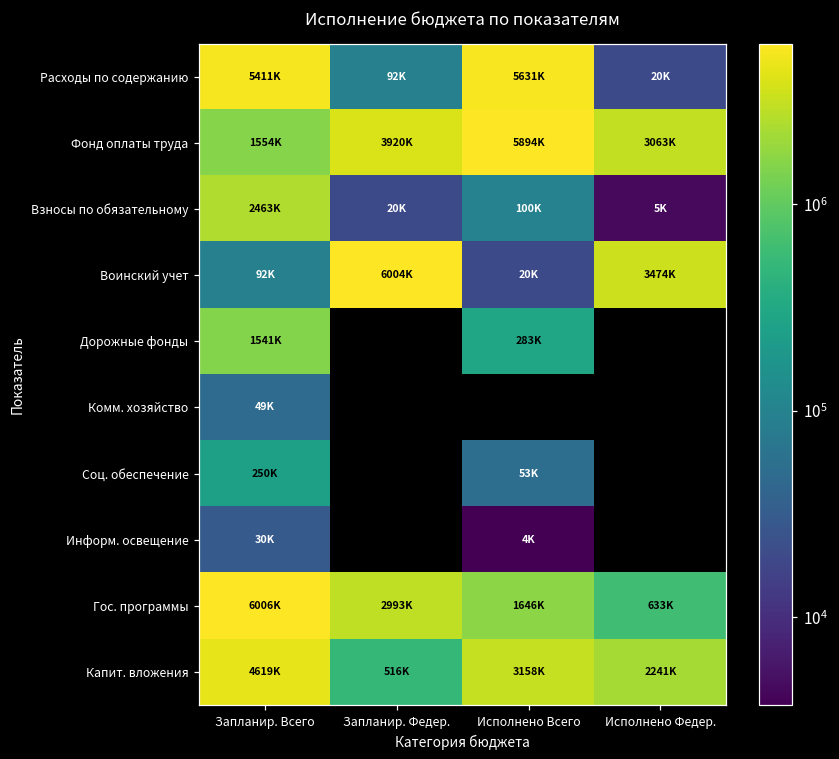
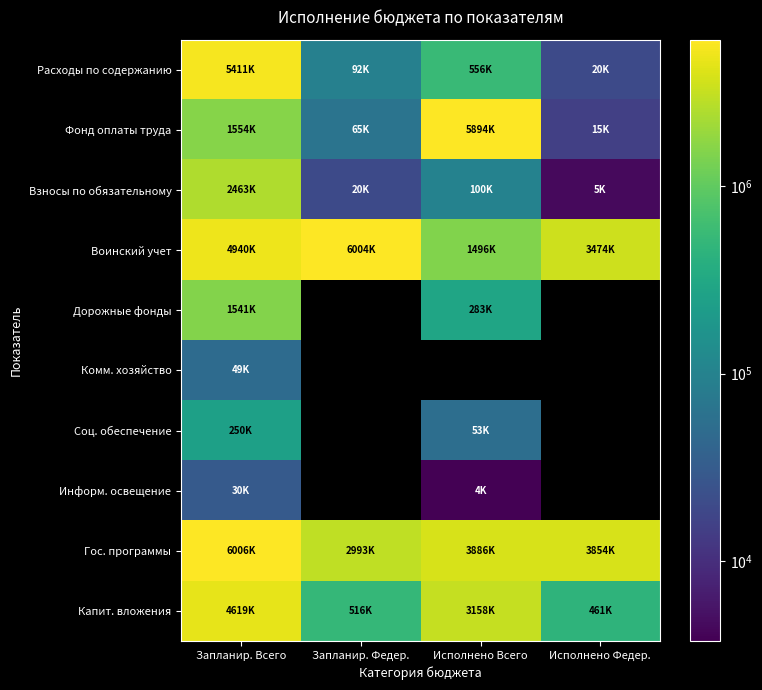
Расходы по содержанию, Исполнено Всего: 5631K -> 556K
Фонд оплаты труда, Запланир. Федер.: 3920K -> 65K
Фонд оплаты труда, Исполнено Федер.: 3063K -> 15K
Воинский учет, Запланир. Всего: 92K -> 4940K
Воинский учет, Исполнено Всего: 20K -> 1496K
Гос. программы, Исполнено Всего: 1646K -> 3886K
Гос. программы, Исполнено Федер.: 633K -> 3854K
Капит. вложения, Исполнено Федер.: 2241K -> 461K
